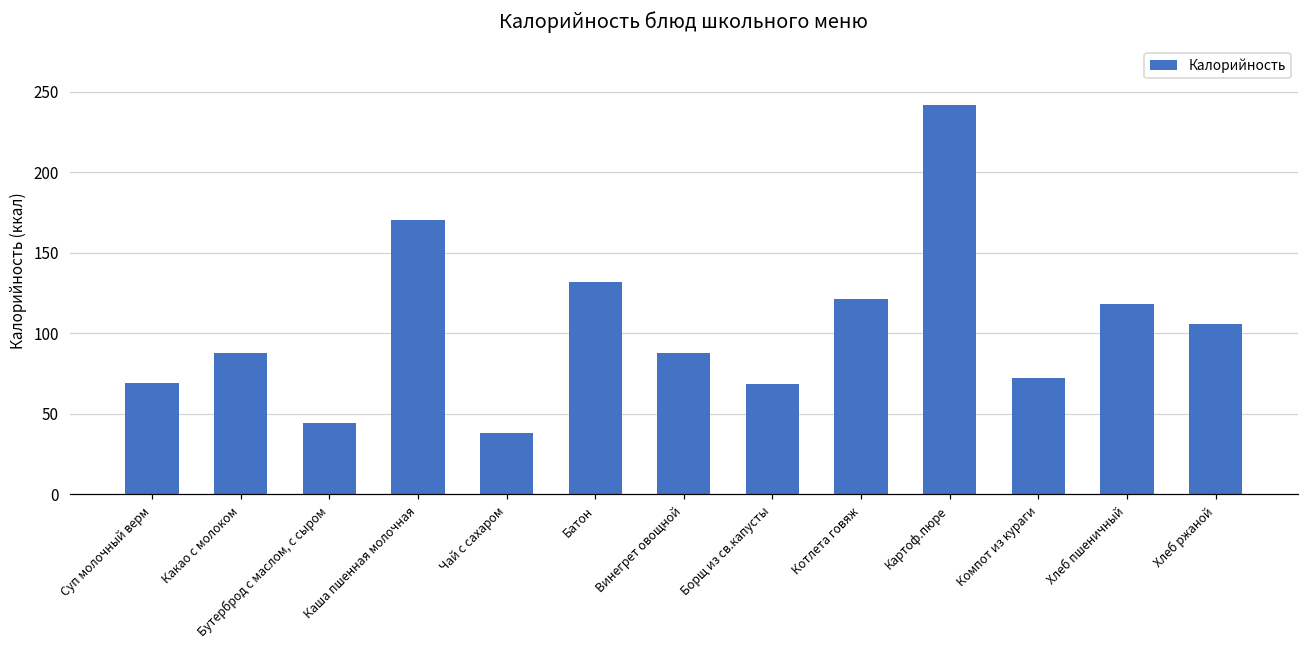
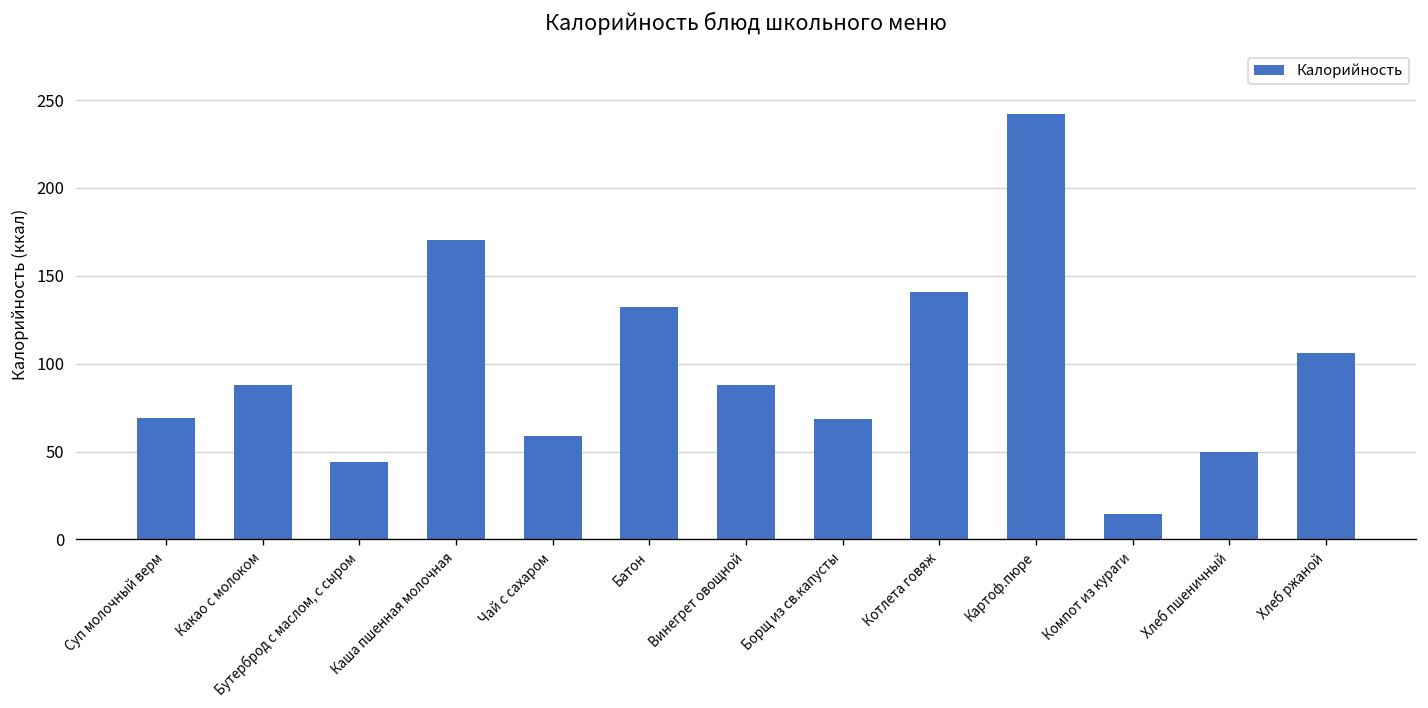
Чай с сахаром: 38 -> 59
Котлета говяж: 122 -> 141
Компот из кураги: 72 -> 14
Хлеб пшеничный: 118 -> 50
